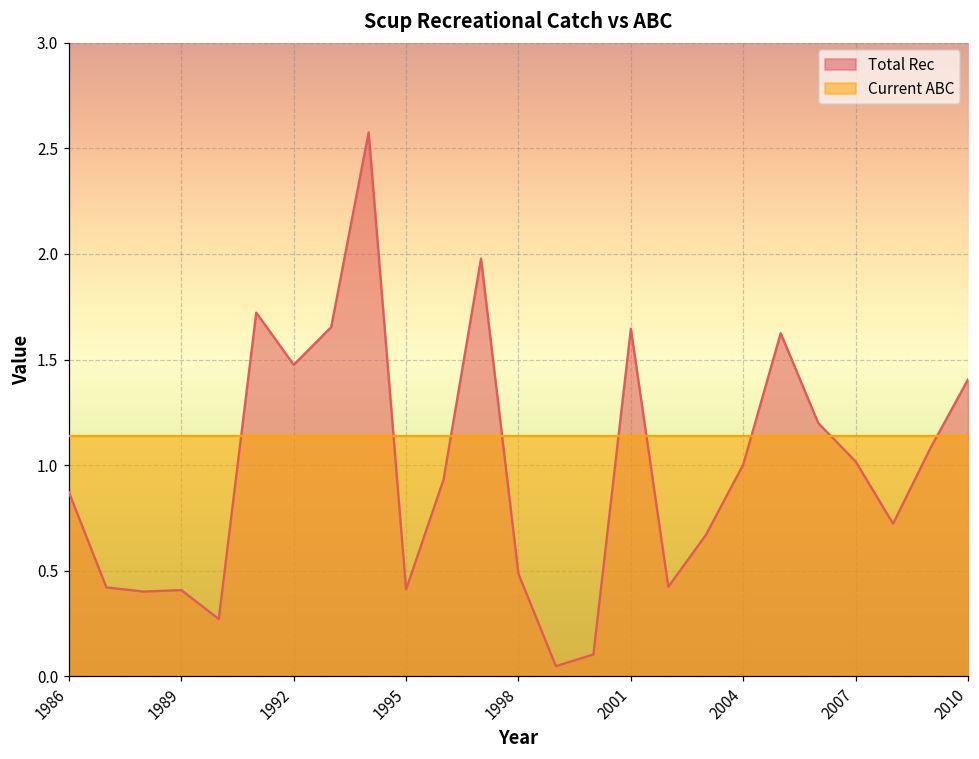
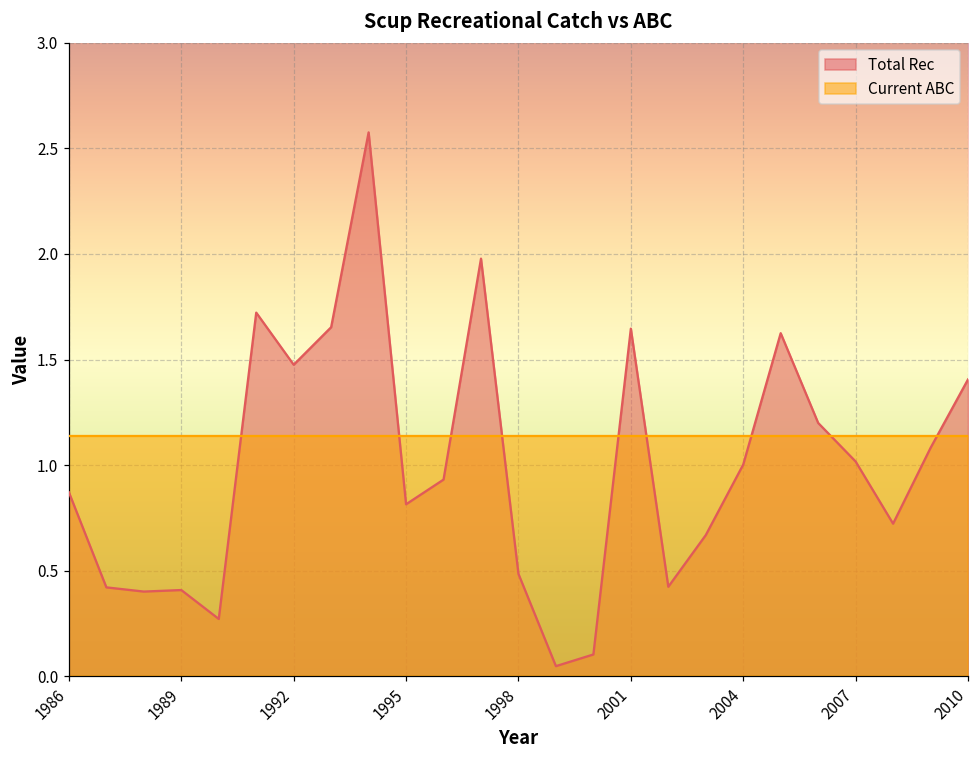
Total Rec, 1995: 0.41 -> 0.81
